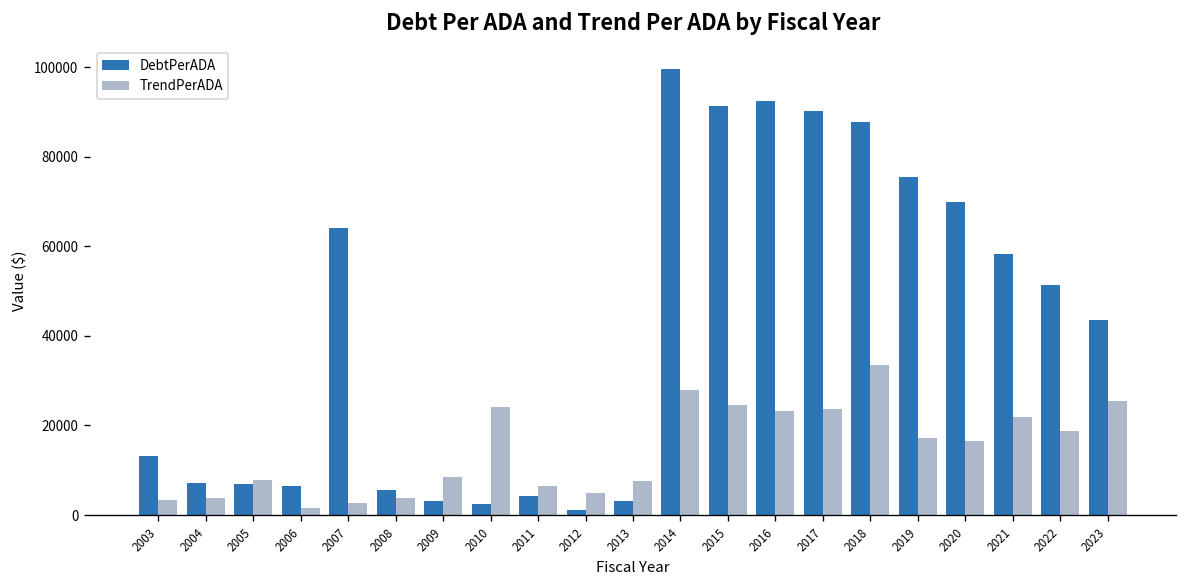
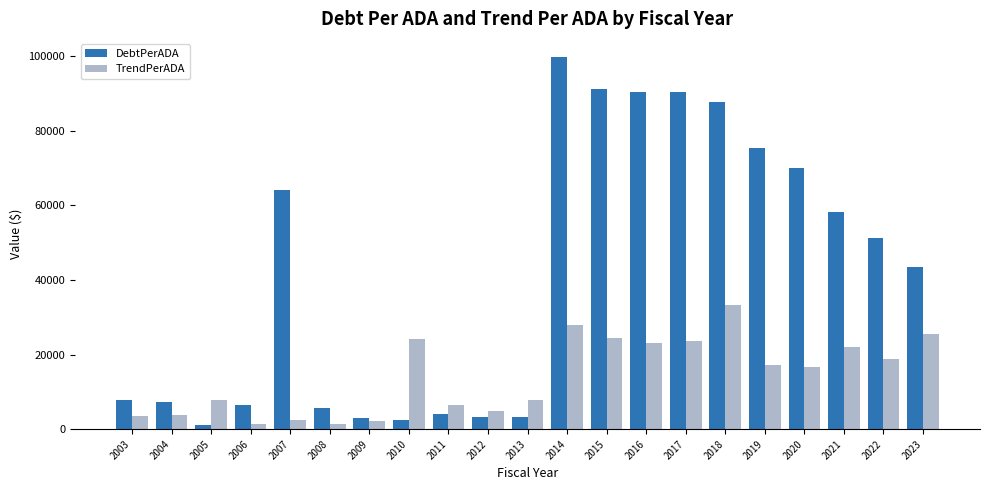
DebtPerADA, 2003: 13000 -> 8000
DebtPerADA, 2005: 7000 -> 1000
TrendPerADA, 2008: 4000 -> 1000
TrendPerADA, 2009: 9000 -> 2000
DebtPerADA, 2012: 1000 -> 3000
DebtPerADA, 2016: 92000 -> 90000
